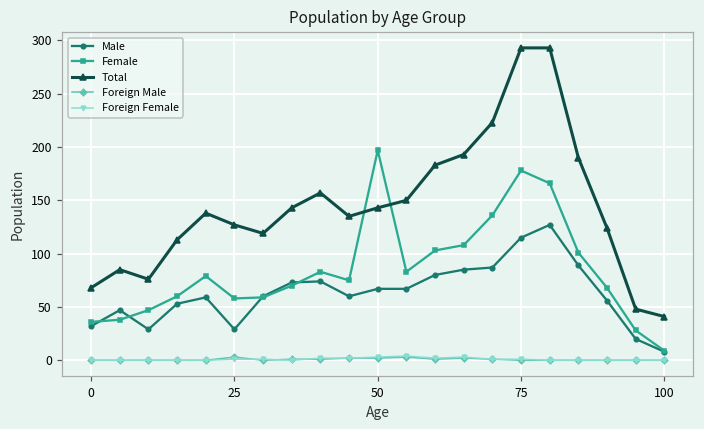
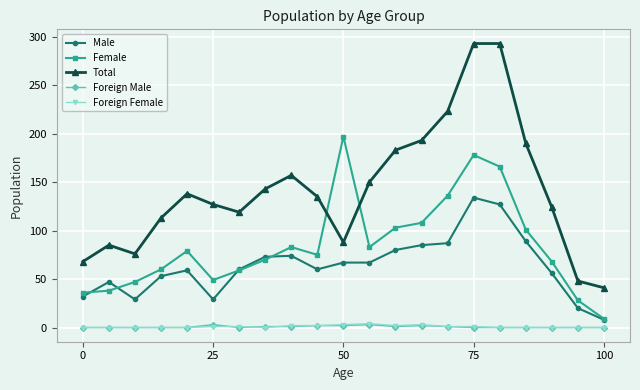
Female, 25: 60 -> 50
Total, 50: 140 -> 90
Male, 75: 120 -> 130
